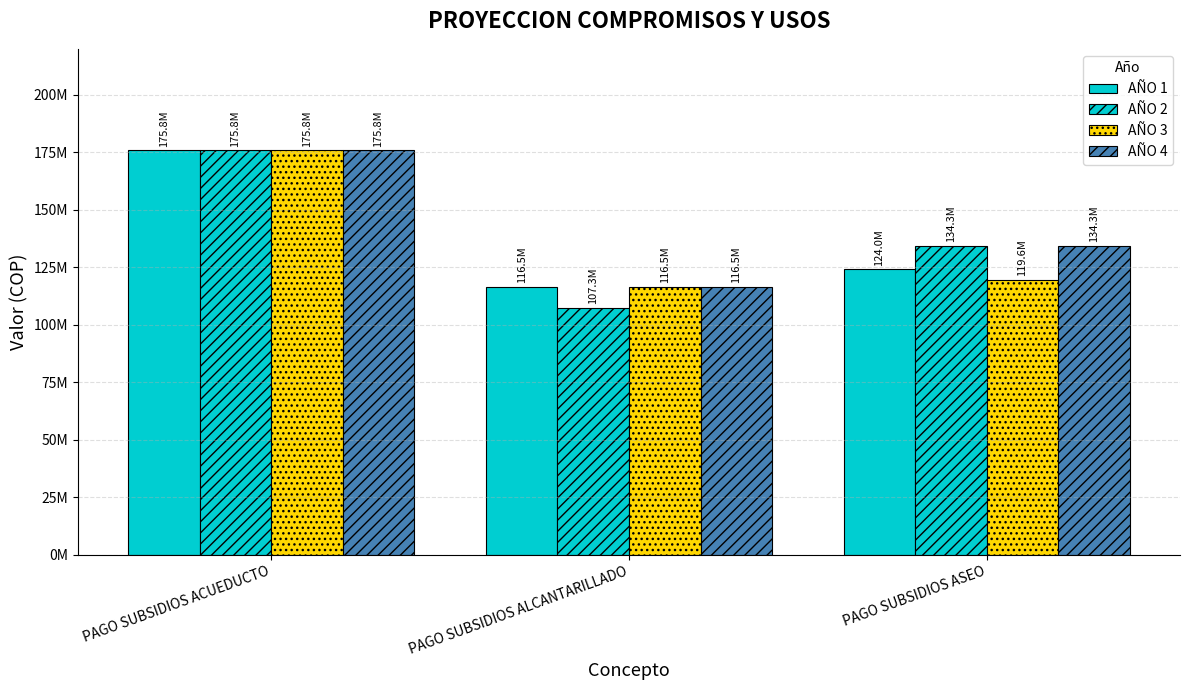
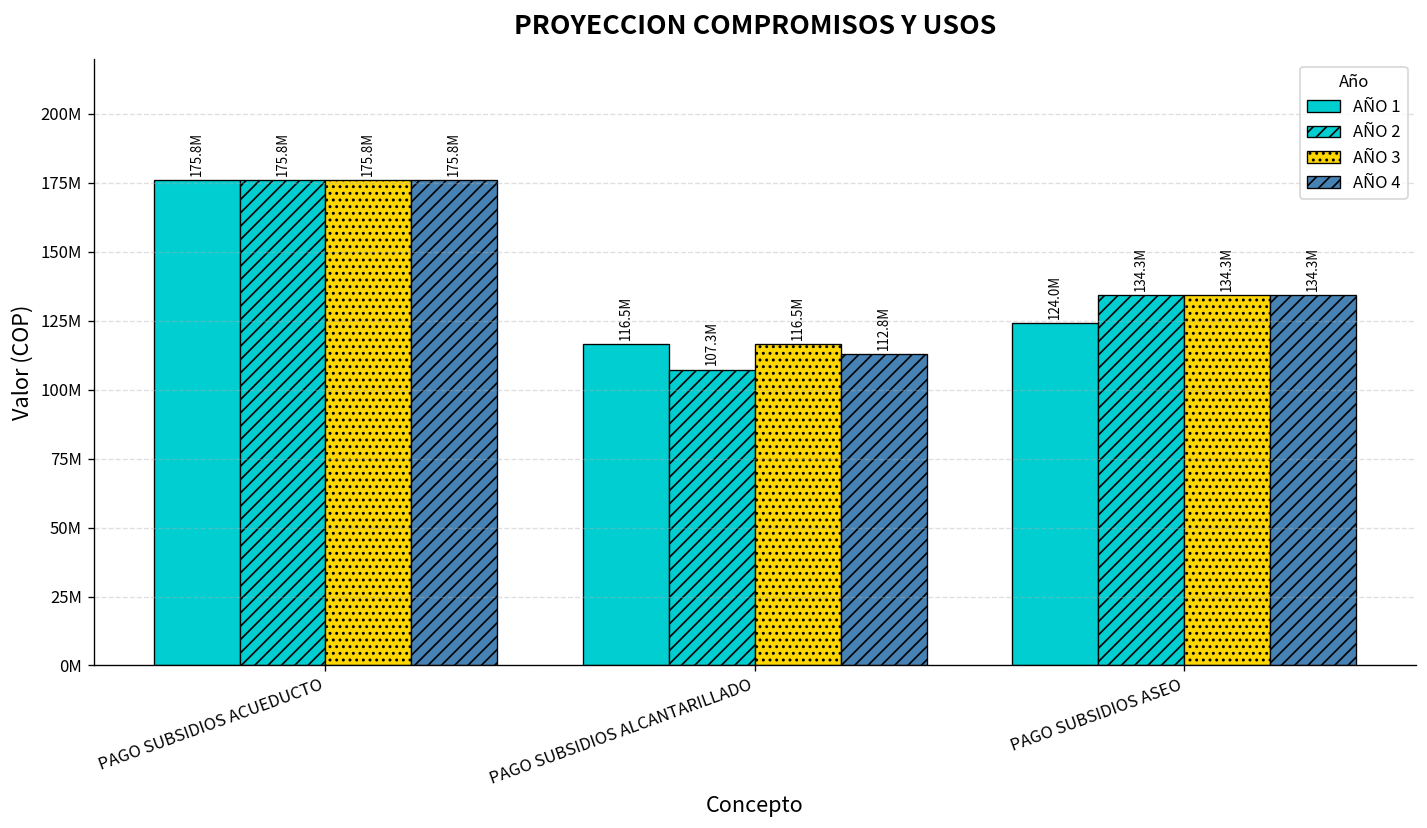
AÑO 4, PAGO SUBSIDIOS ALCANTARILLADO: 116.5M -> 112.8M
AÑO 3, PAGO SUBSIDIOS ASEO: 119.6M -> 134.3M
